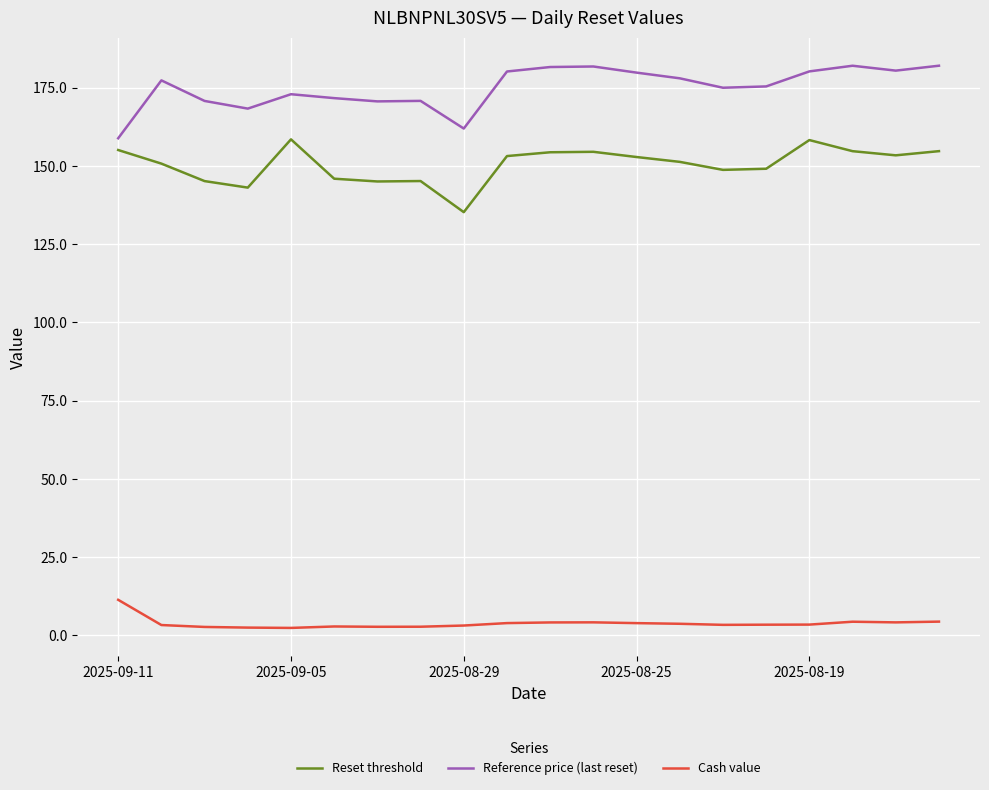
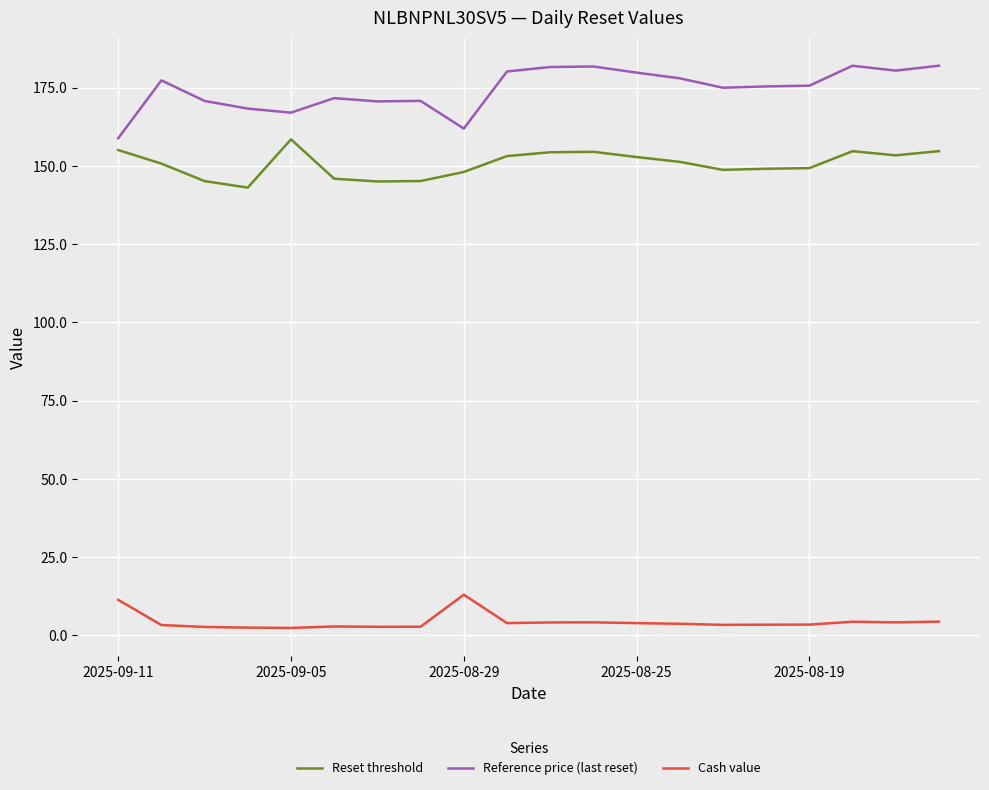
Reference price (last reset), 2025-09-05: 173 -> 167
Reset threshold, 2025-08-29: 135 -> 148
Cash value, 2025-08-29: 3 -> 13
Reset threshold, 2025-08-19: 158 -> 149
Reference price (last reset), 2025-08-19: 180 -> 176
